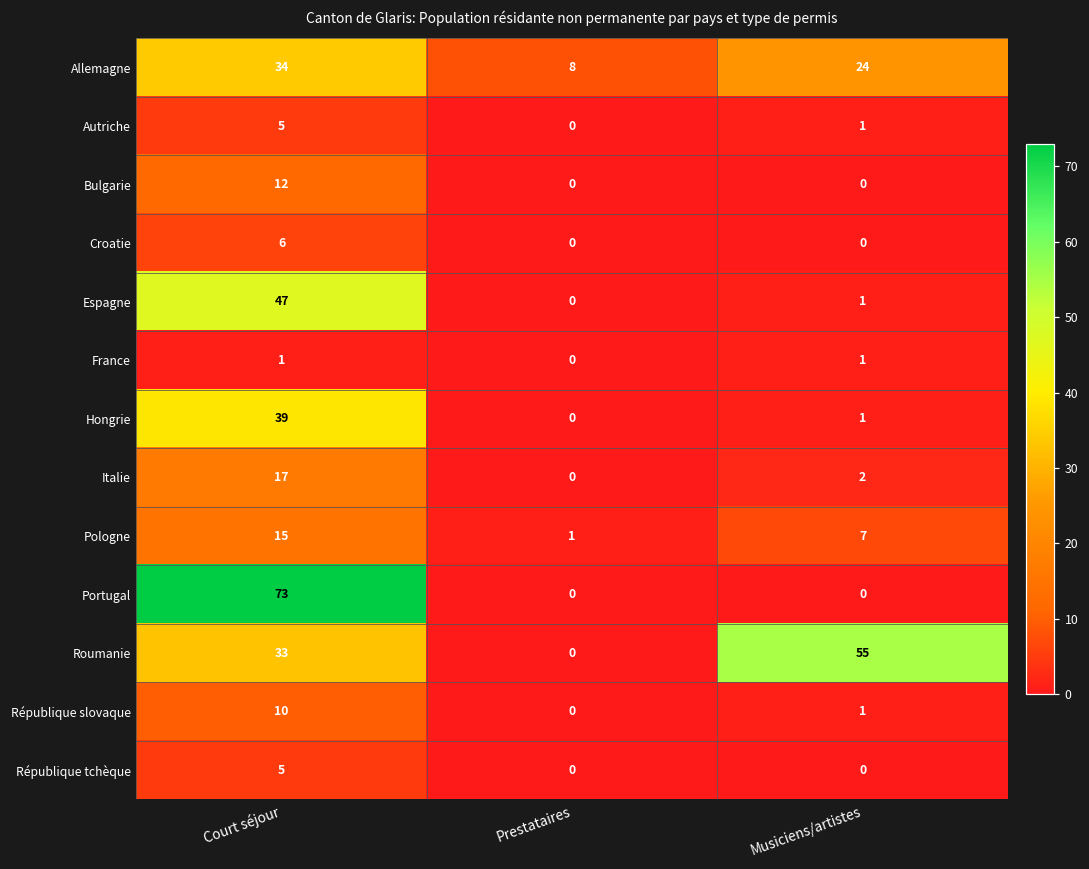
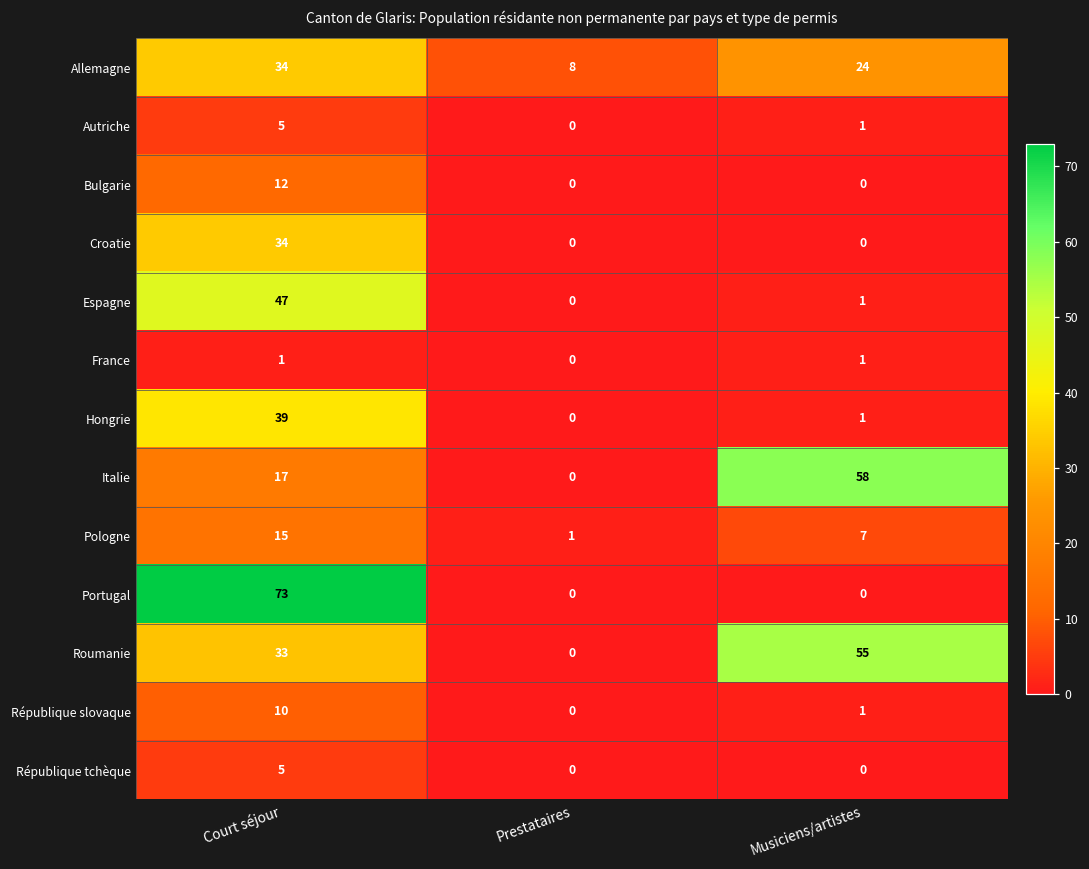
Croatie, Court séjour: 6 -> 34
Italie, Musiciens/artistes: 2 -> 58
